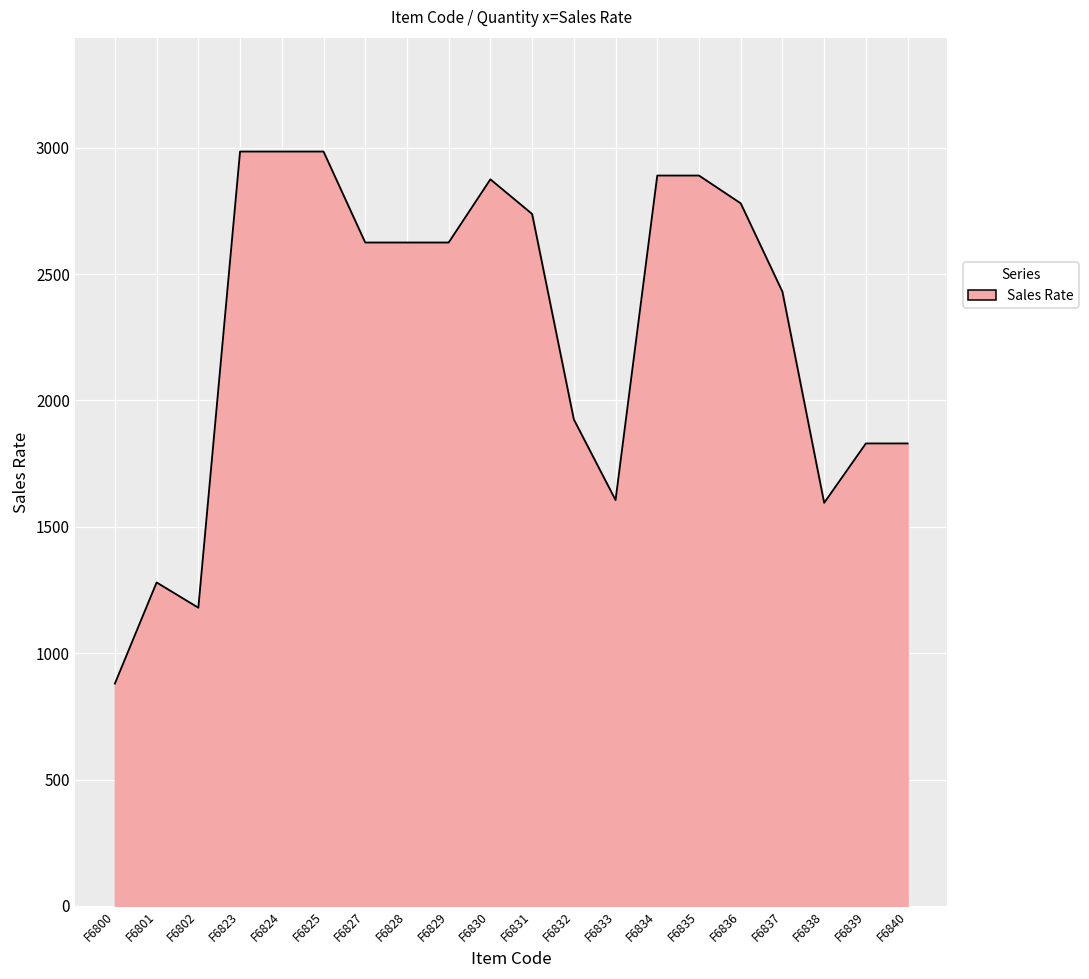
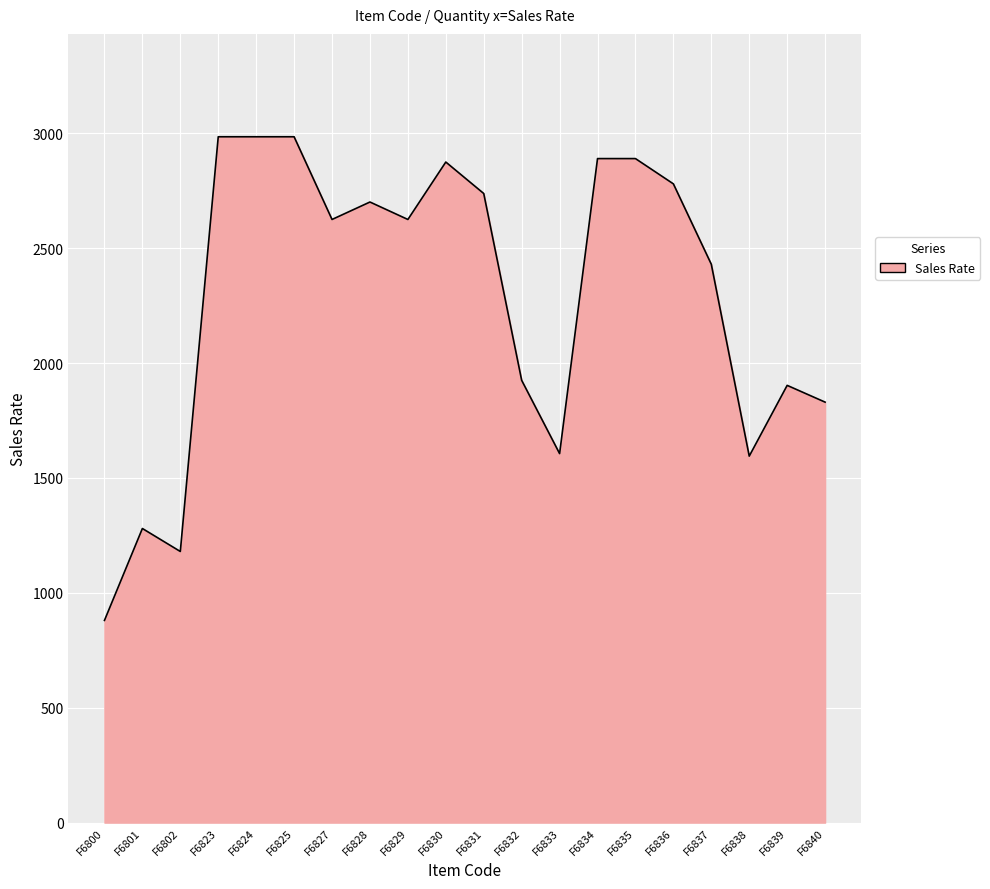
F6828: 2630 -> 2700
F6839: 1830 -> 1900
